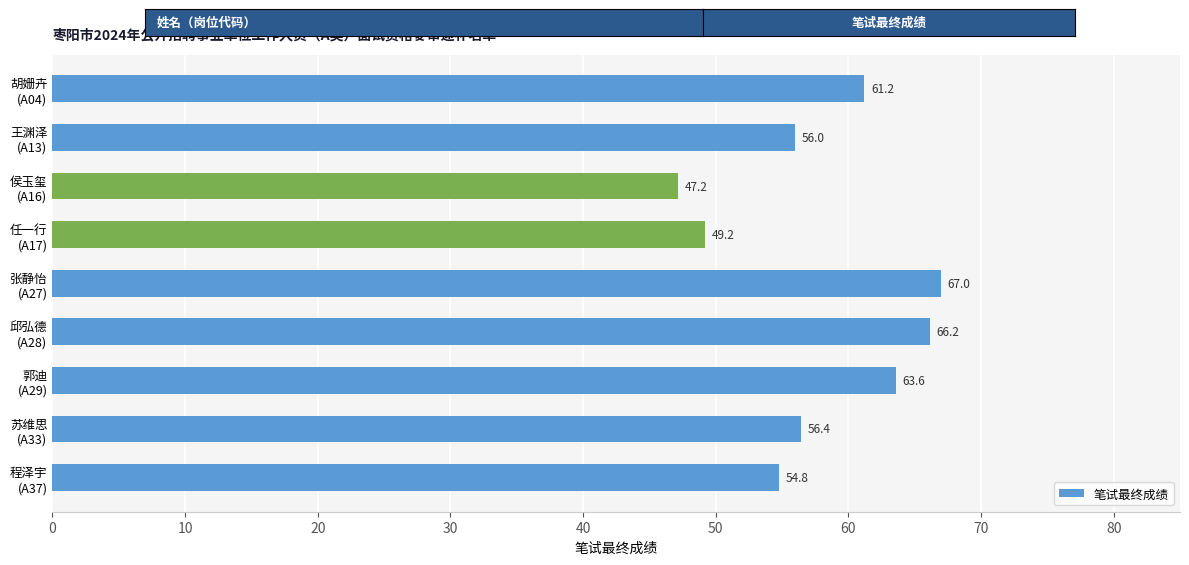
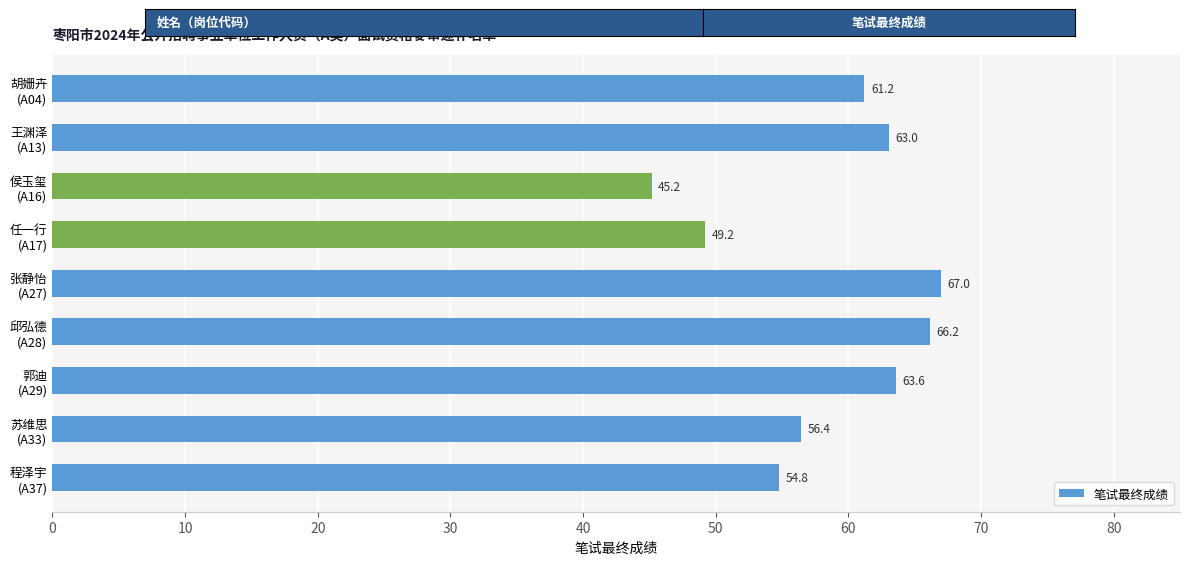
王渊泽 (A13): 56.0 -> 63.0
侯玉玺 (A16): 47.2 -> 45.2
